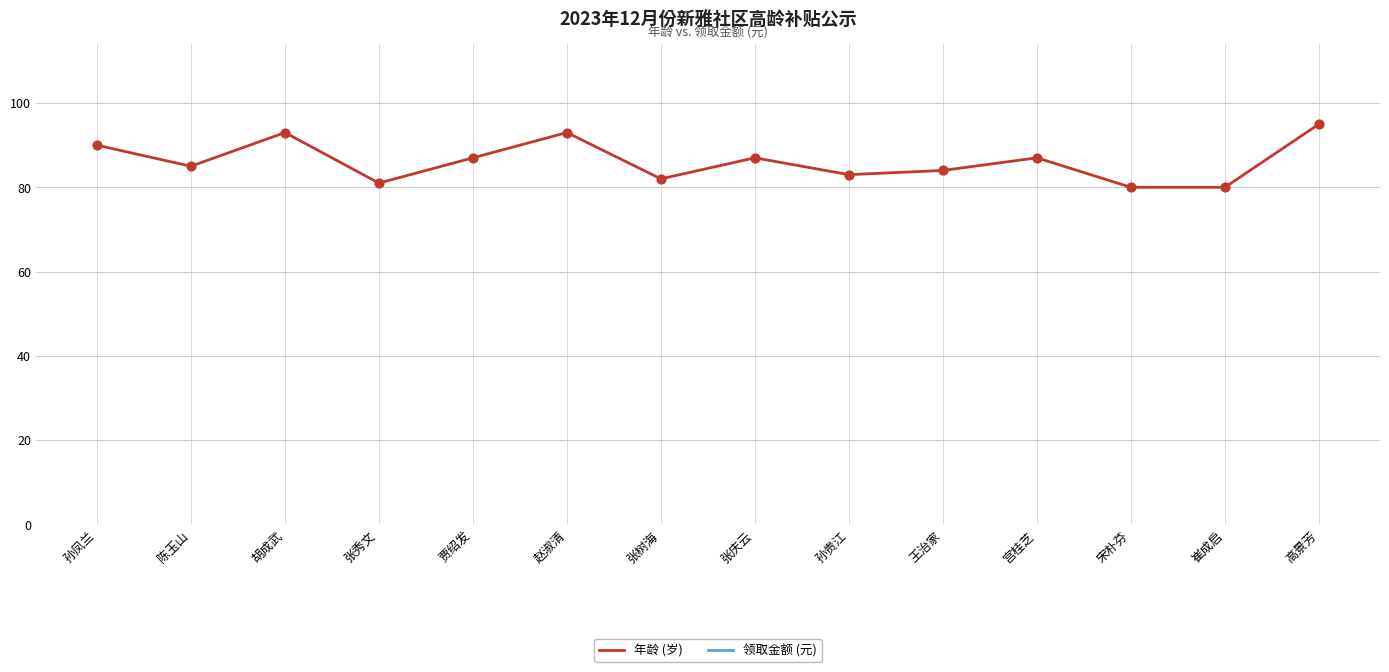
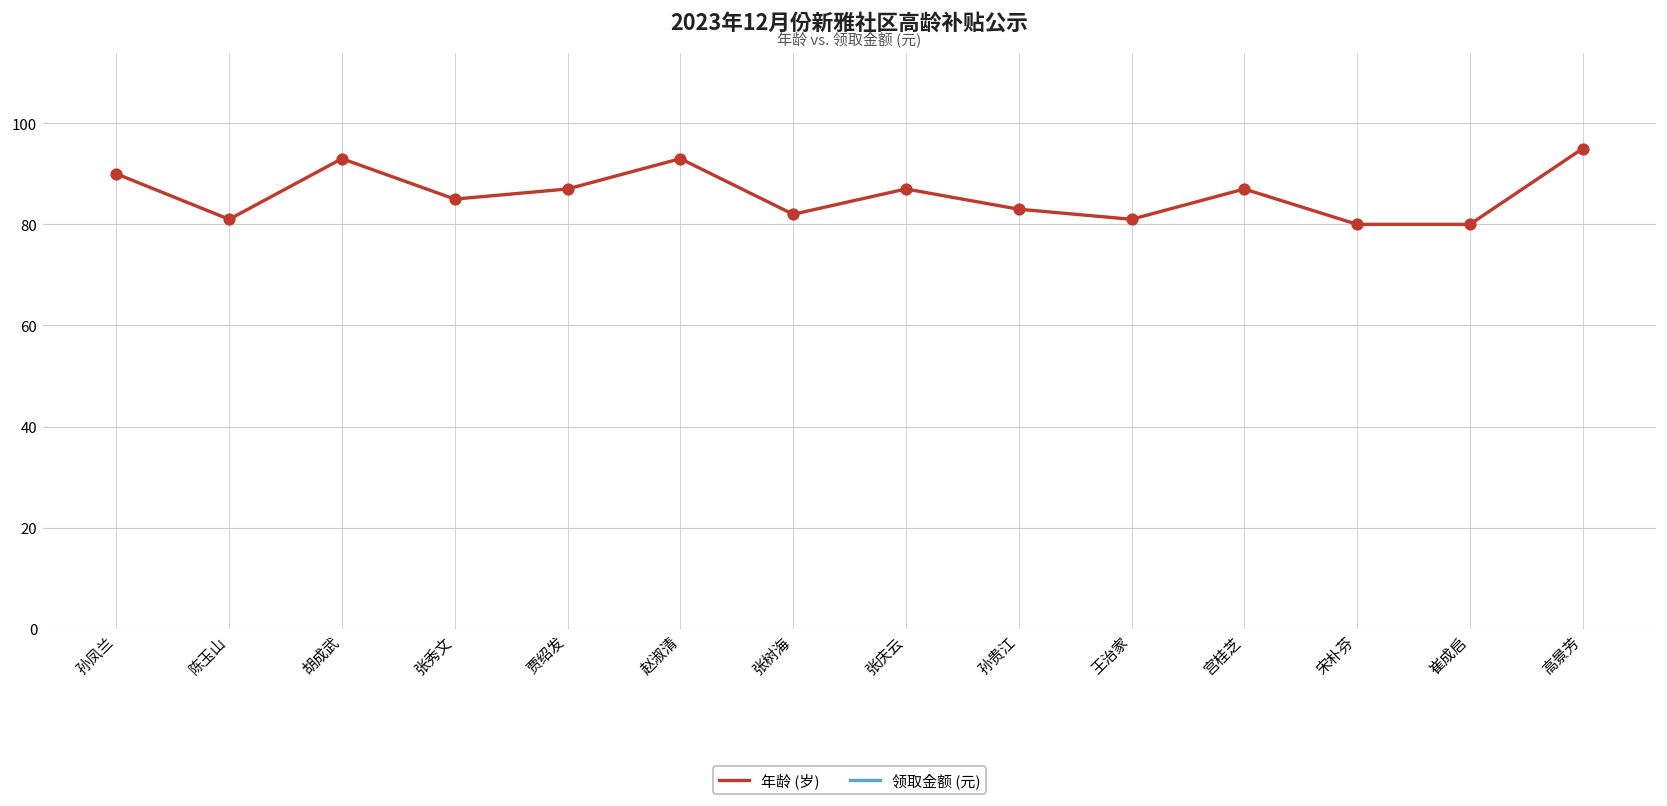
年龄 (岁), 陈玉山: 85 -> 81
年龄 (岁), 张秀文: 81 -> 85
年龄 (岁), 王治家: 84 -> 81
